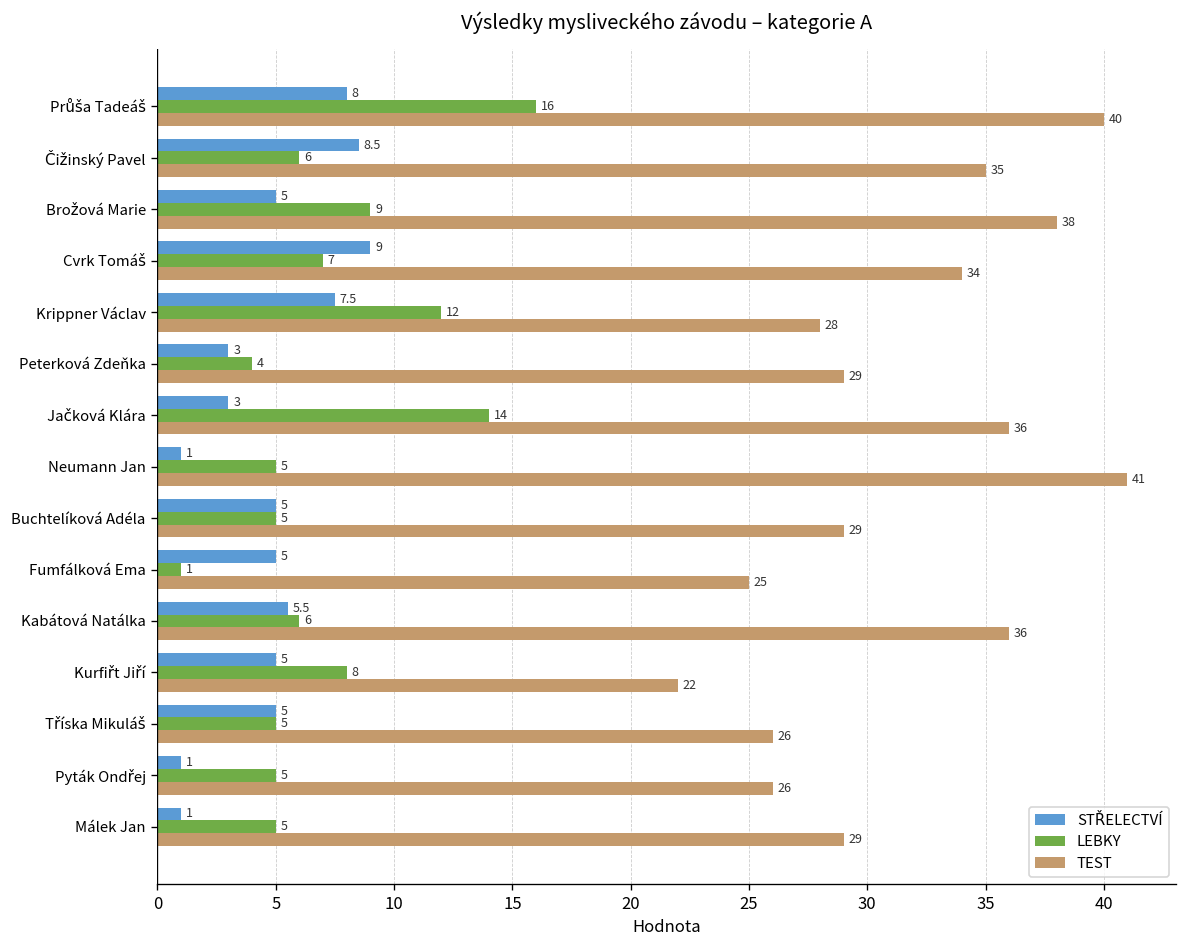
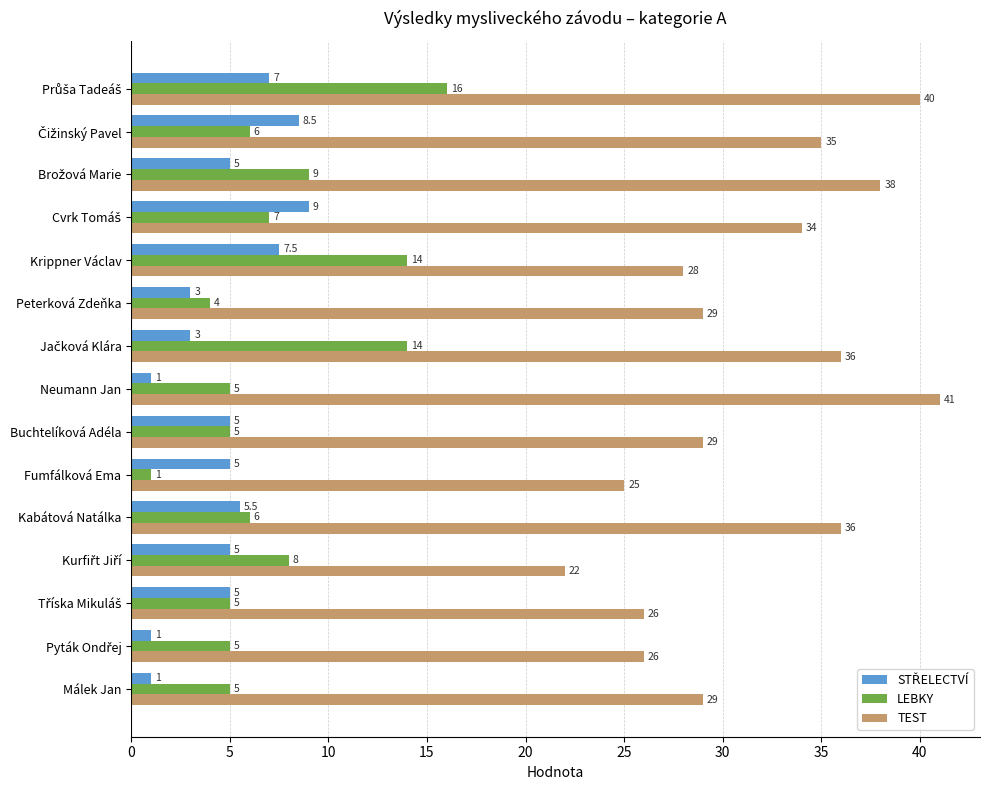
STŘELECTVÍ, Průša Tadeáš: 8 -> 7
LEBKY, Krippner Václav: 12 -> 14
